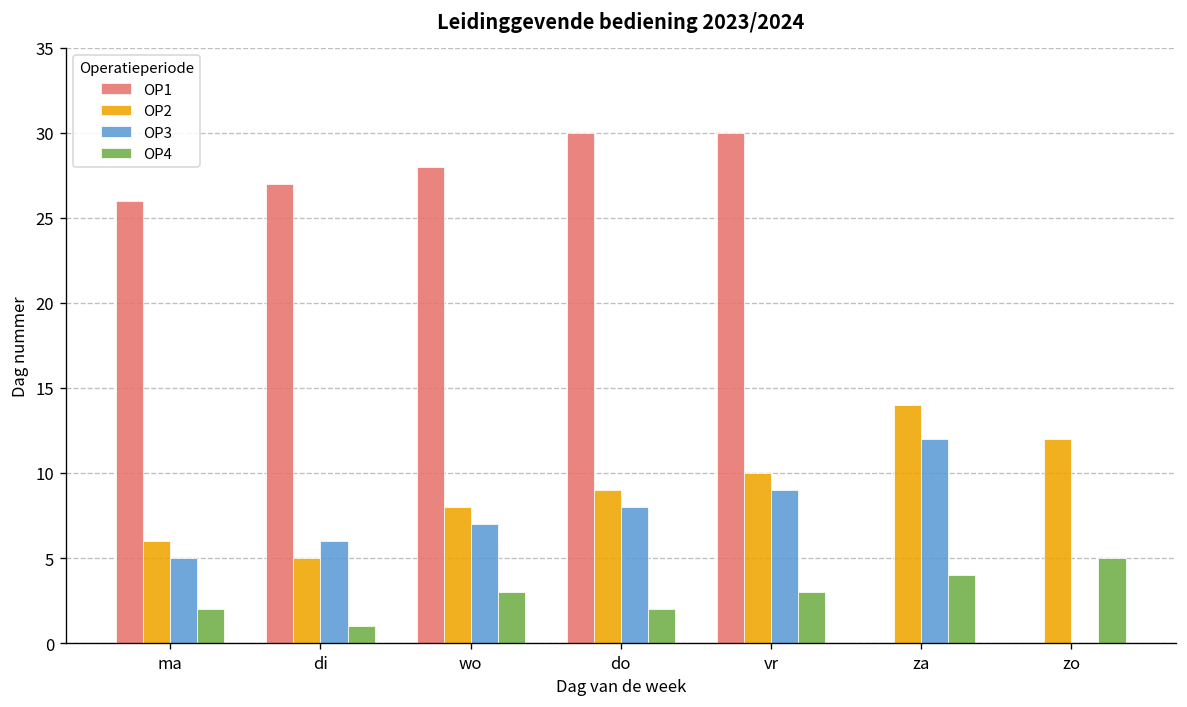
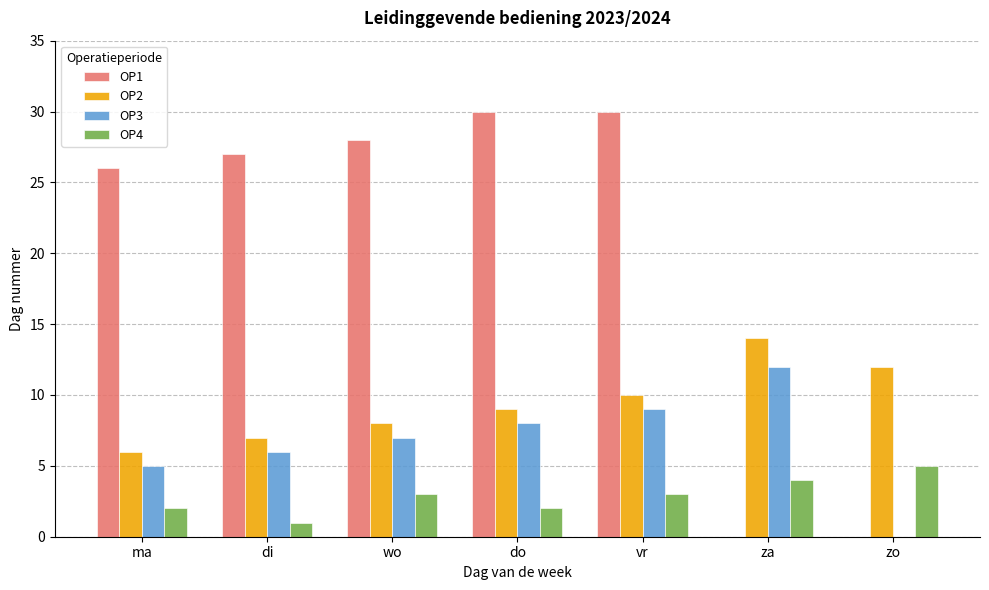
OP2, di: 5 -> 7
